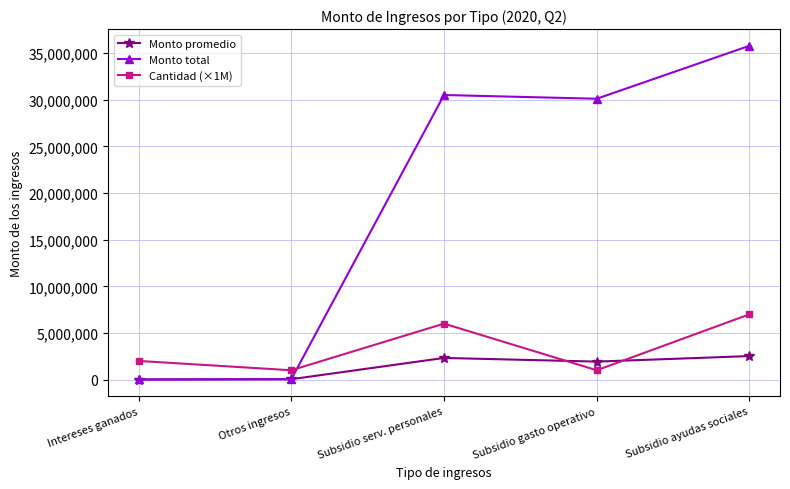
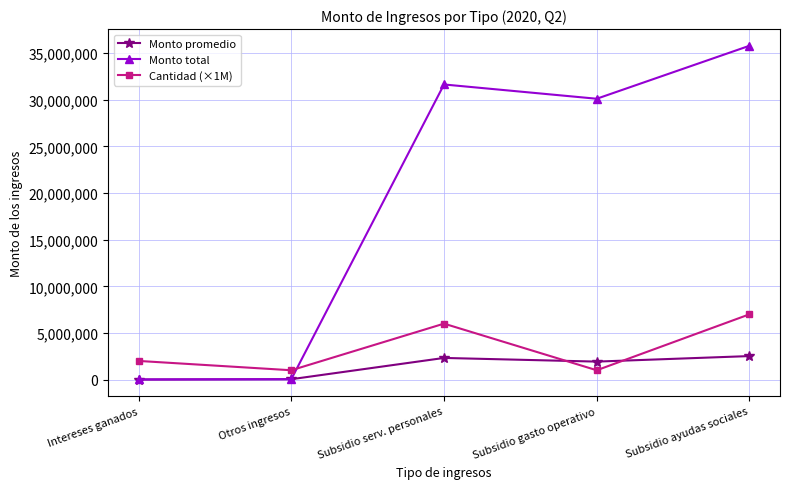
Monto total, Subsidio serv. personales: 31,000,000 -> 32,000,000
